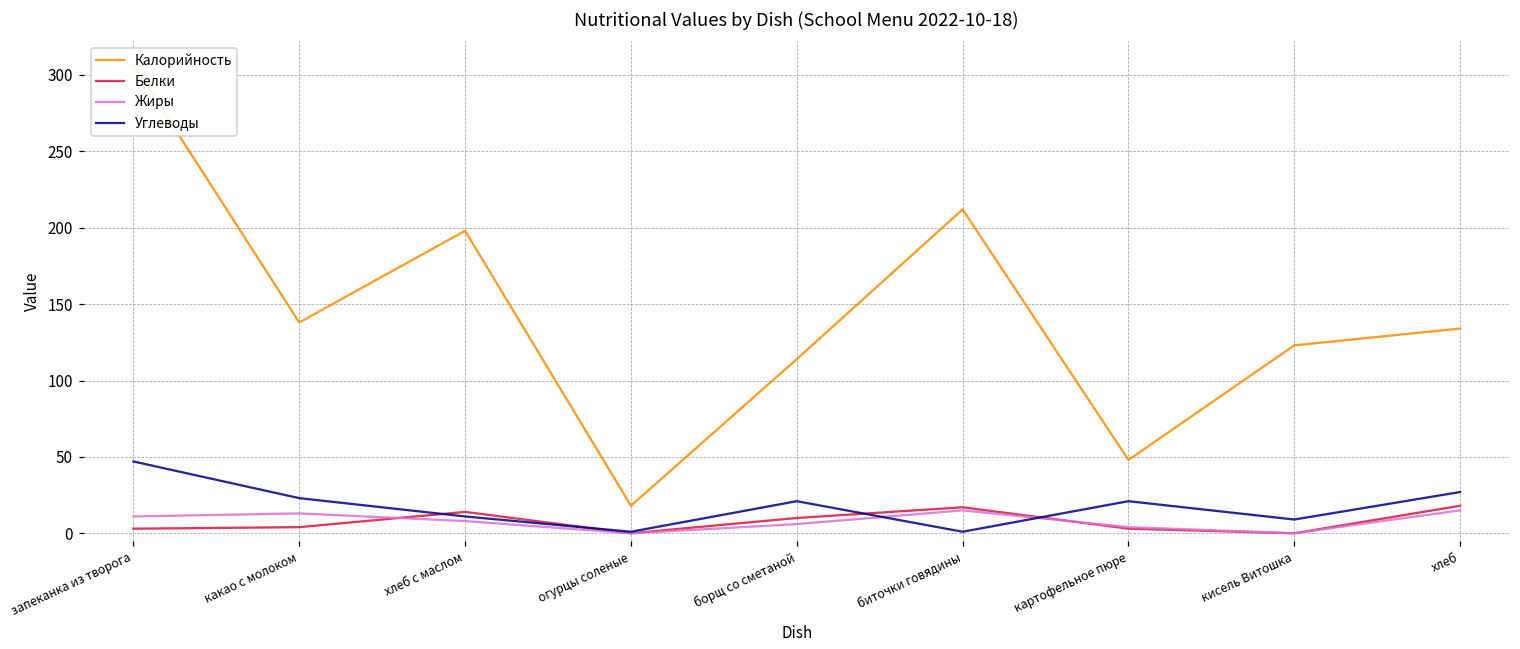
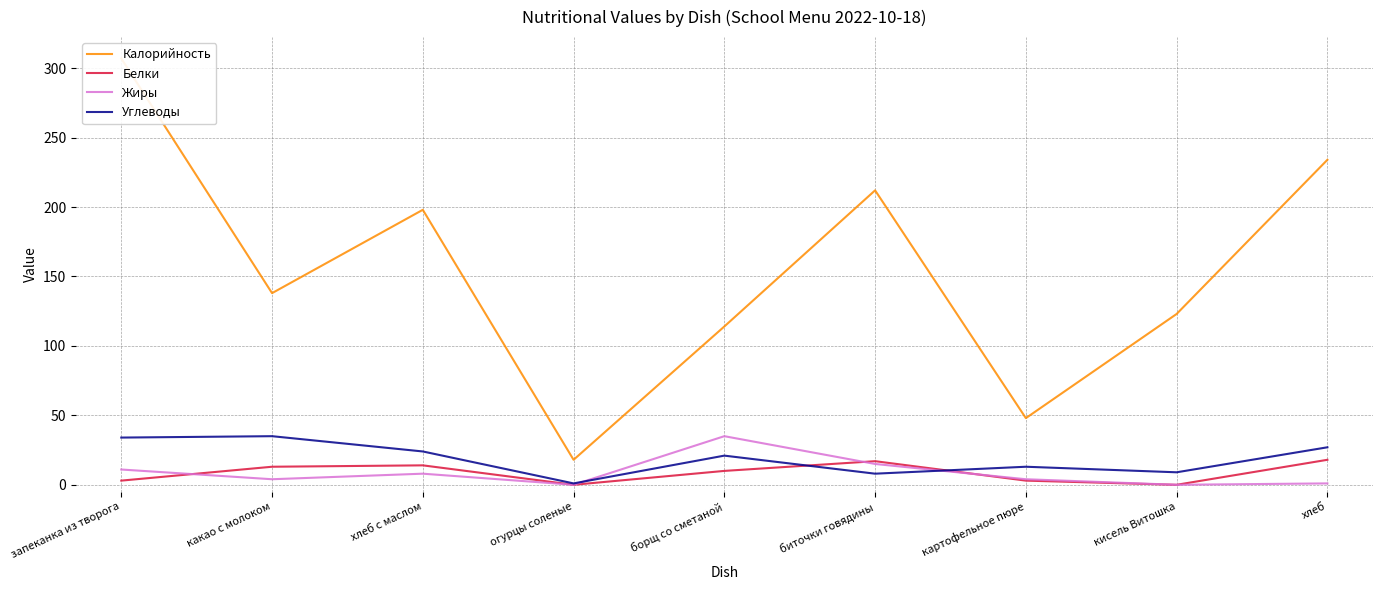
Углеводы, запеканка из творога: 47 -> 34
Белки, какао с молоком: 4 -> 13
Жиры, какао с молоком: 13 -> 4
Углеводы, какао с молоком: 23 -> 35
Углеводы, хлеб с маслом: 11 -> 24
Жиры, борщ со сметаной: 6 -> 35
Углеводы, биточки говядины: 1 -> 8
Углеводы, картофельное пюре: 21 -> 13
Калорийность, хлеб: 134 -> 234
Жиры, хлеб: 15 -> 1
